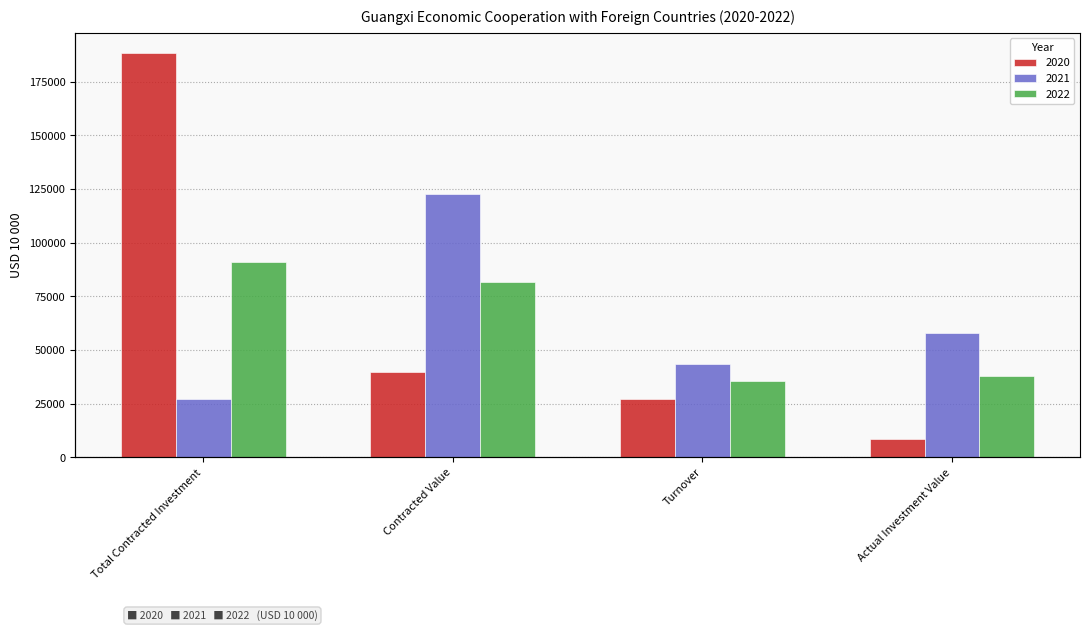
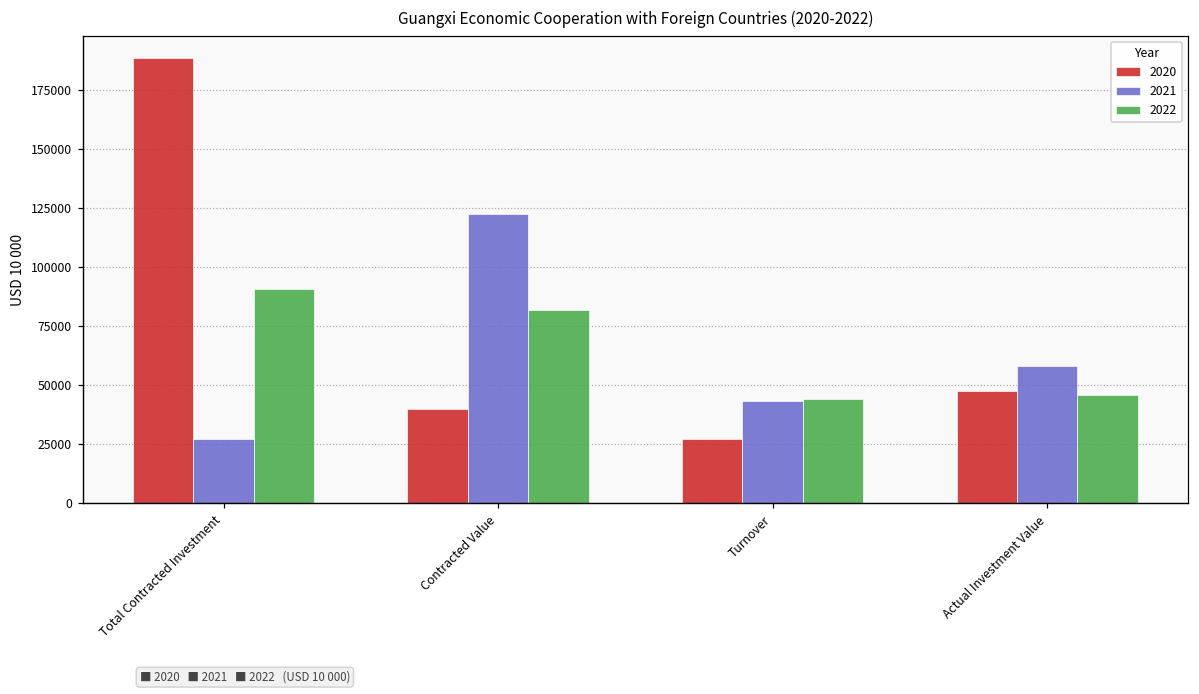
2022, Turnover: 36000 -> 44000
2020, Actual Investment Value: 9000 -> 47000
2022, Actual Investment Value: 38000 -> 46000
